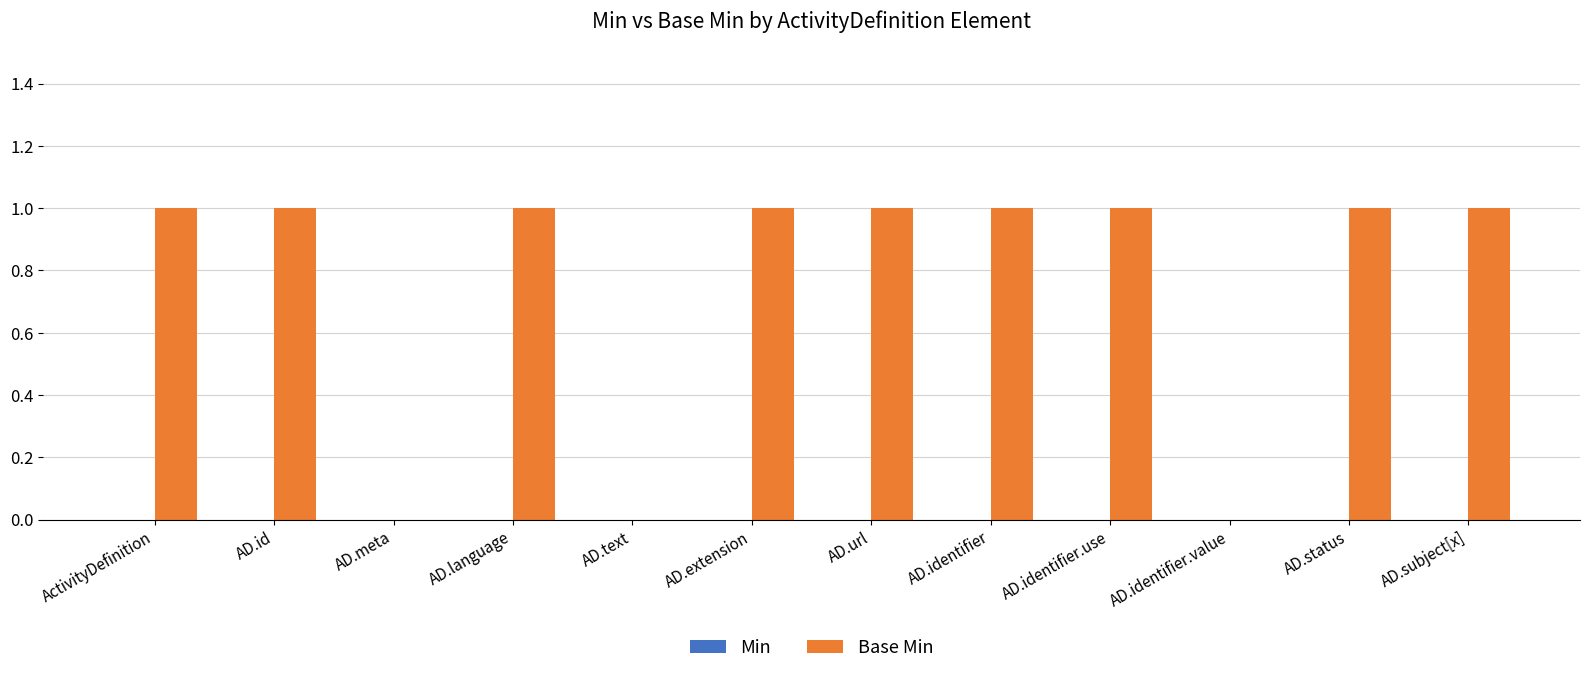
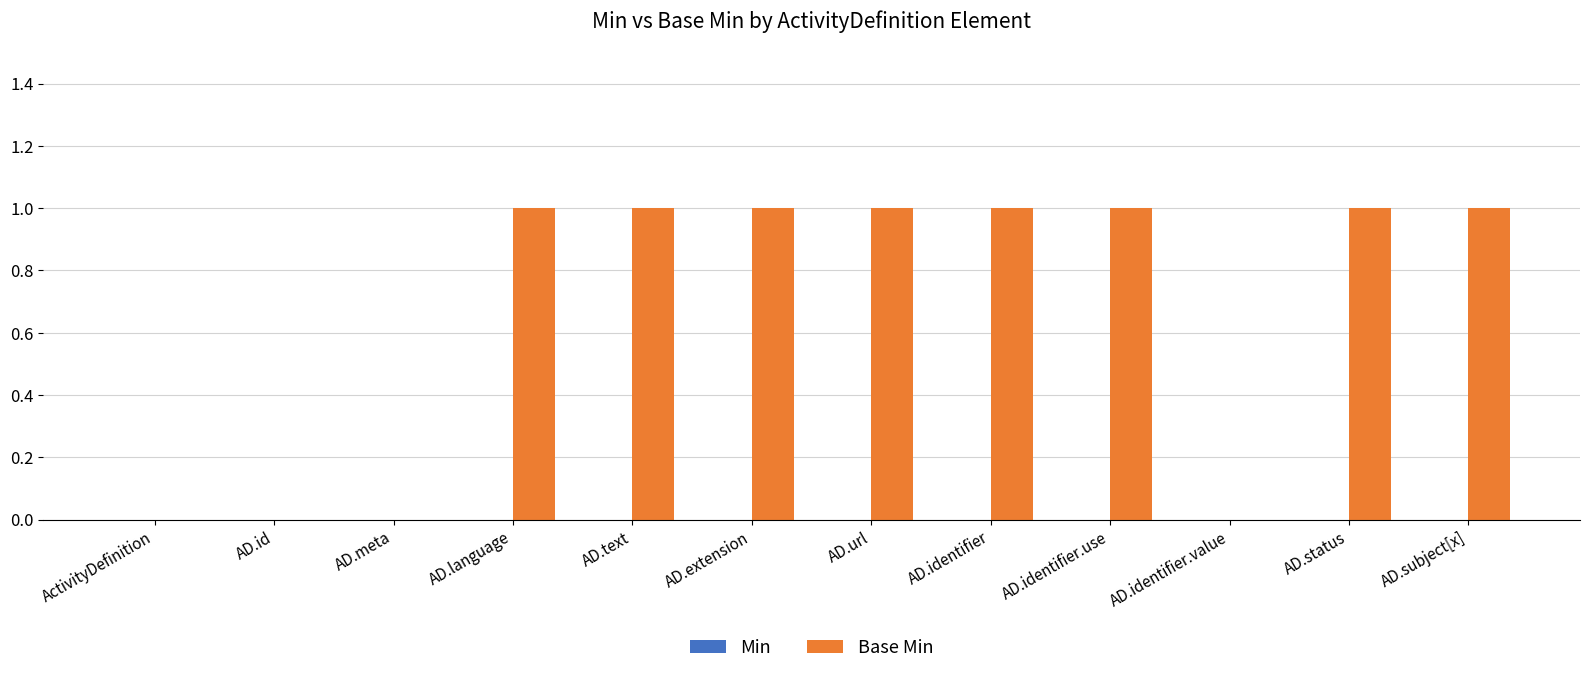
Base Min, ActivityDefinition: 1 -> 0
Base Min, AD.id: 1 -> 0
Base Min, AD.text: 0 -> 1
